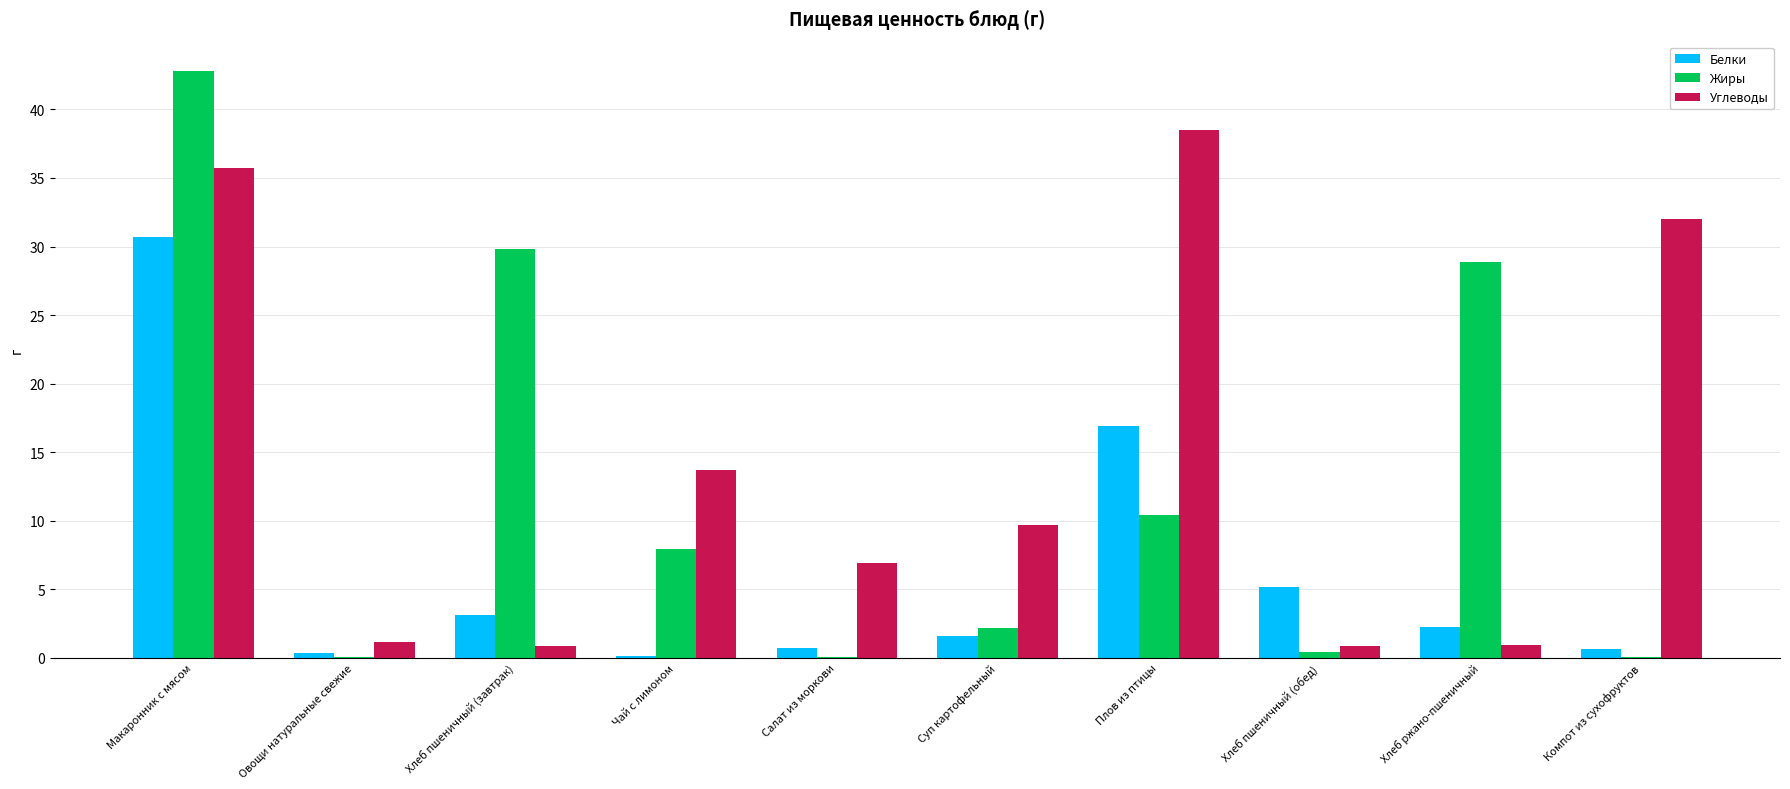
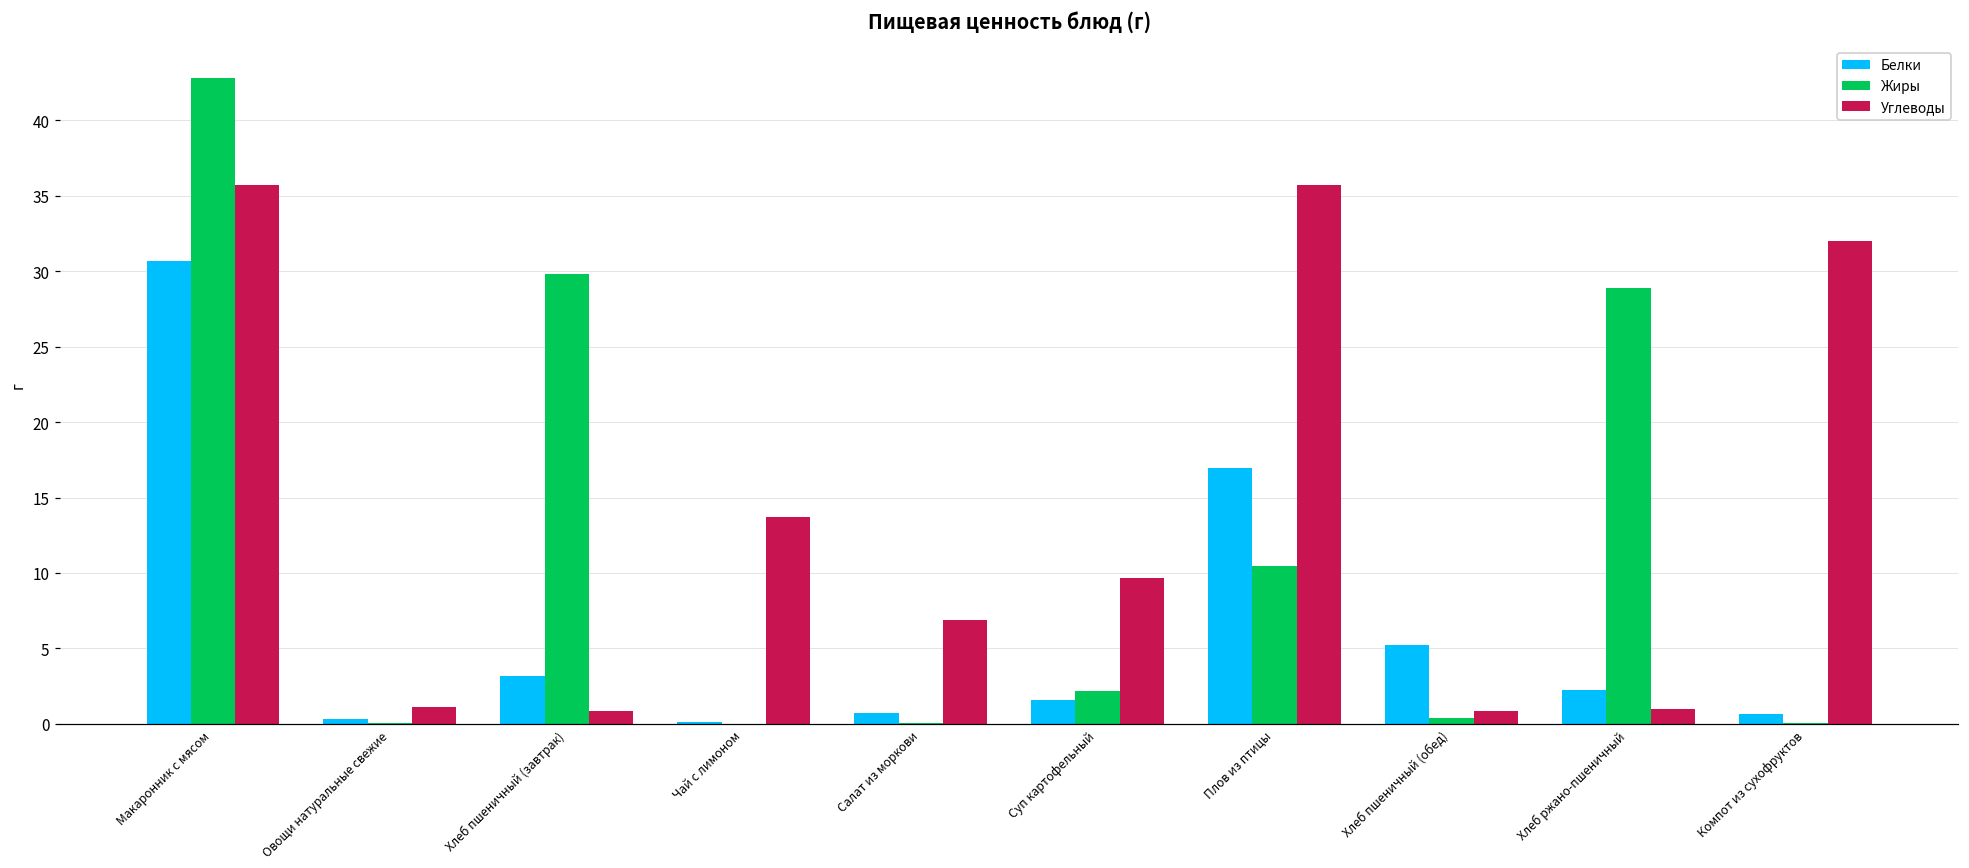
Жиры, Чай с лимоном: 8.0 -> 0.0
Углеводы, Плов из птицы: 38.5 -> 35.7
